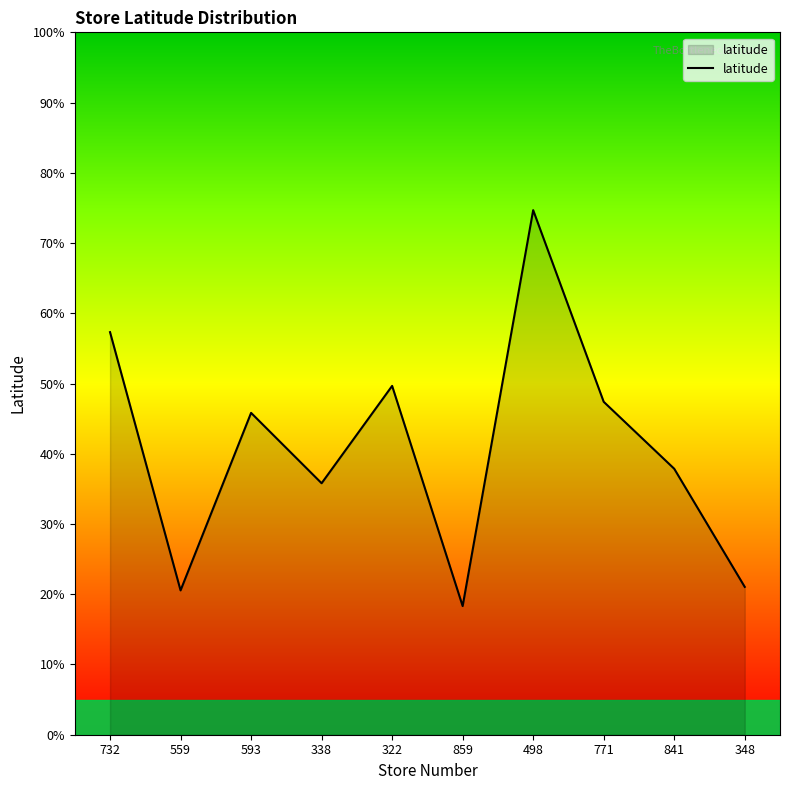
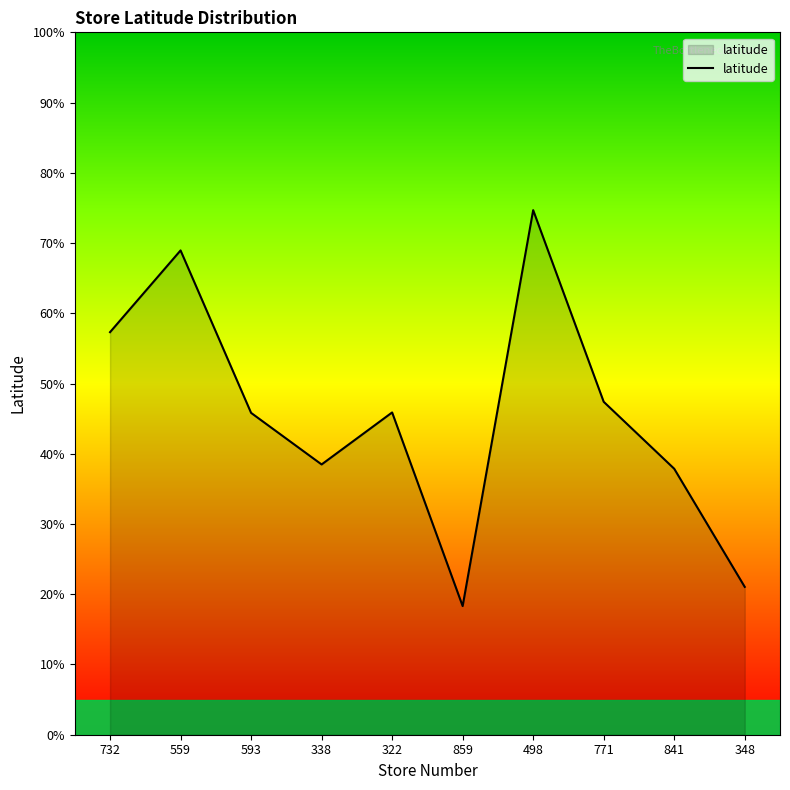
559: 21% -> 69%
338: 36% -> 38%
322: 50% -> 46%
